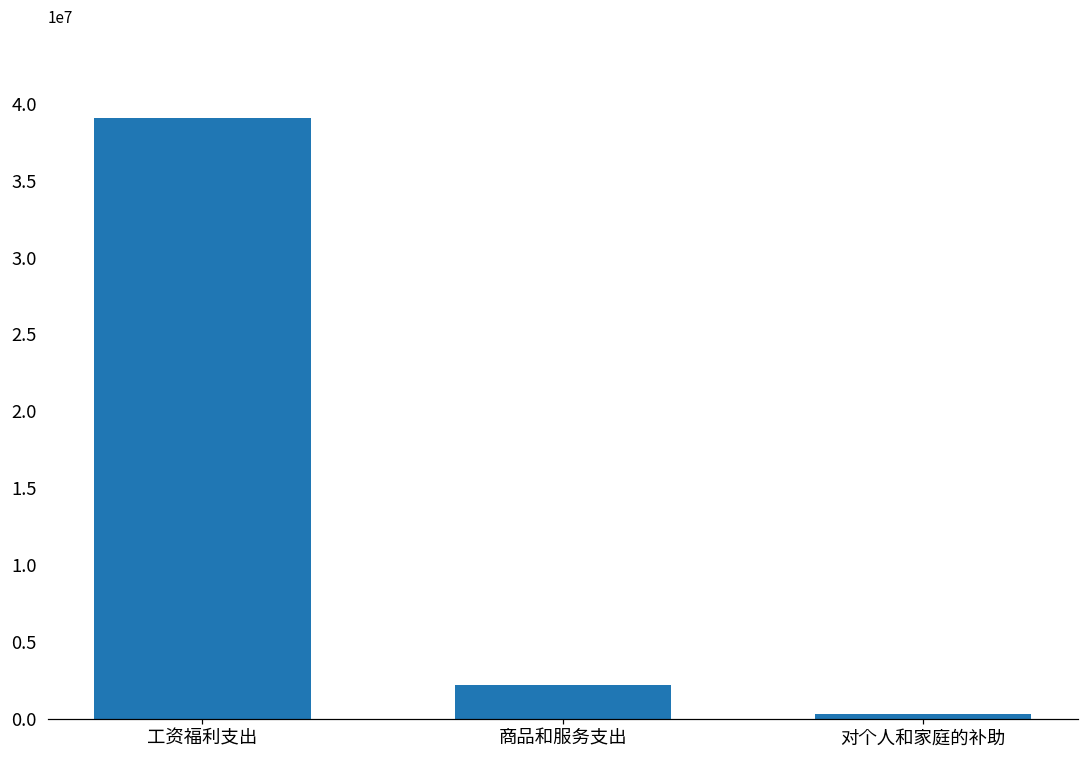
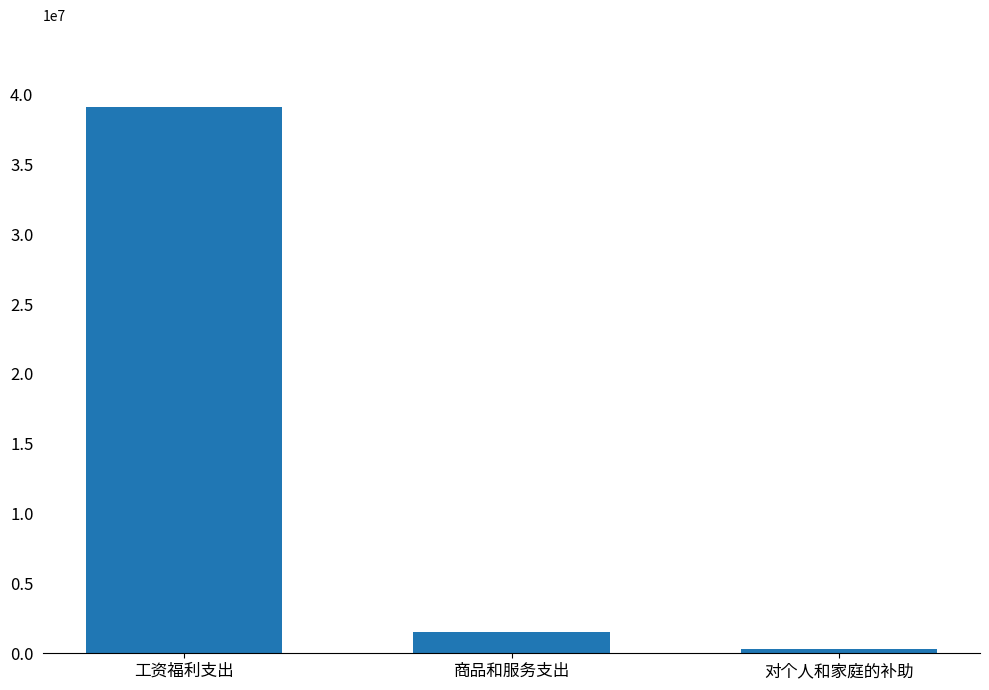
商品和服务支出: 2200000 -> 1500000
